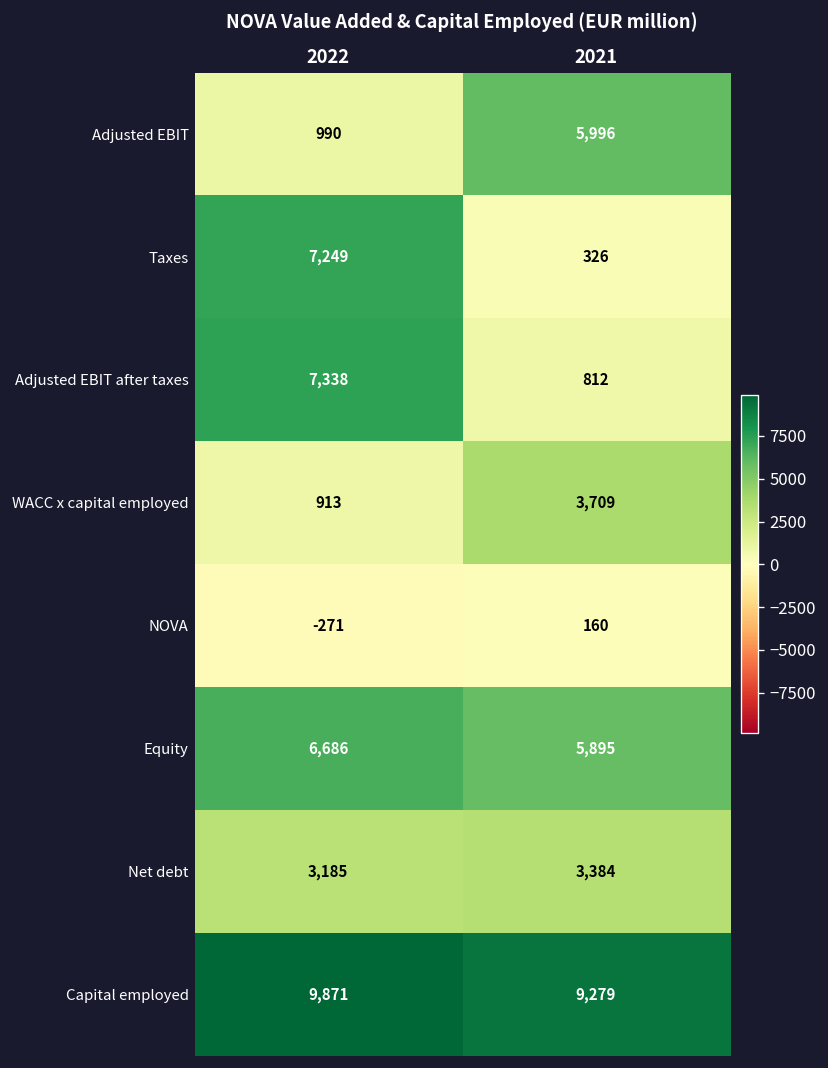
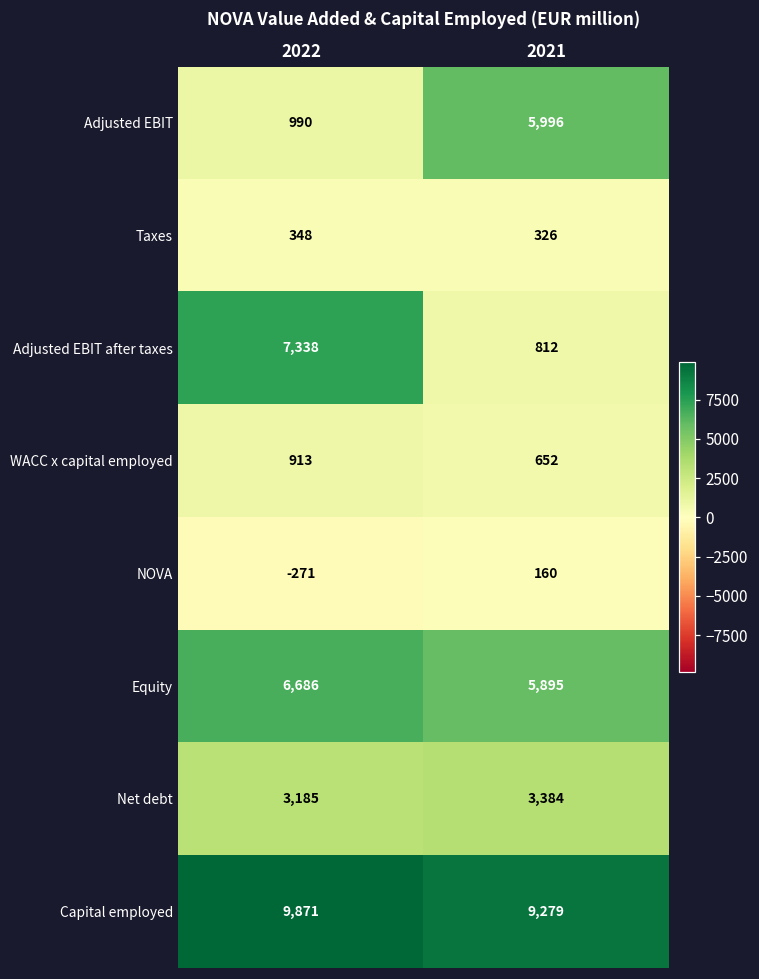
Taxes, 2022: 7,249 -> 348
WACC x capital employed, 2021: 3,709 -> 652
